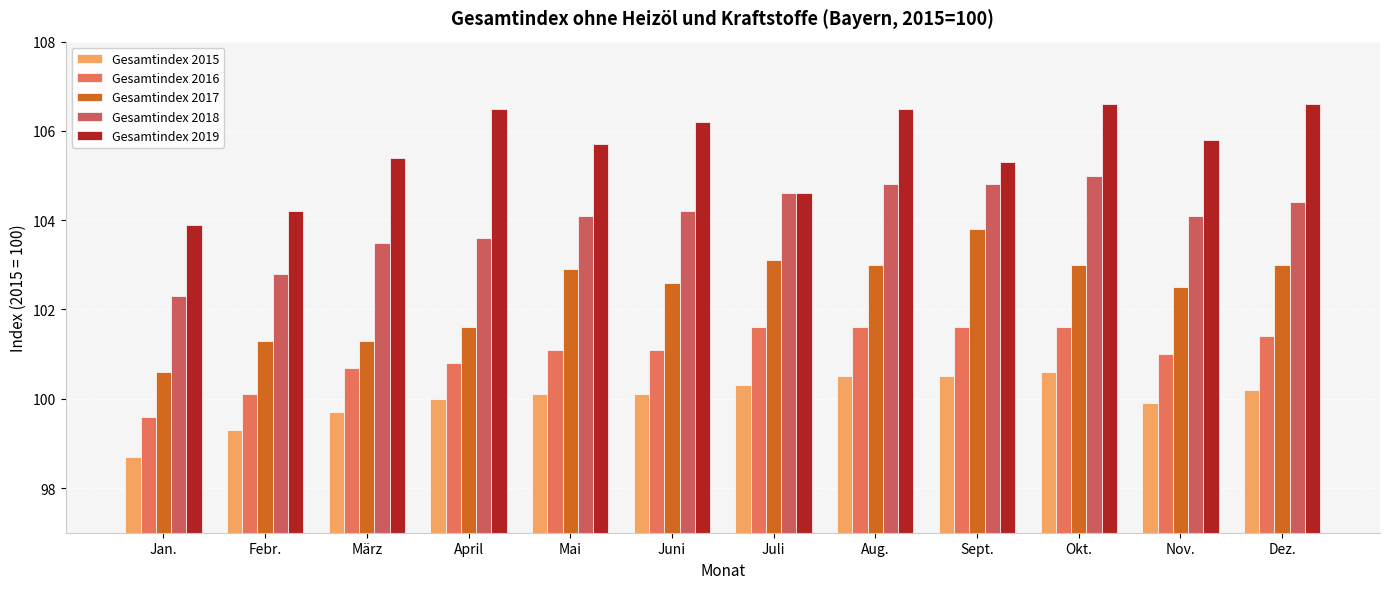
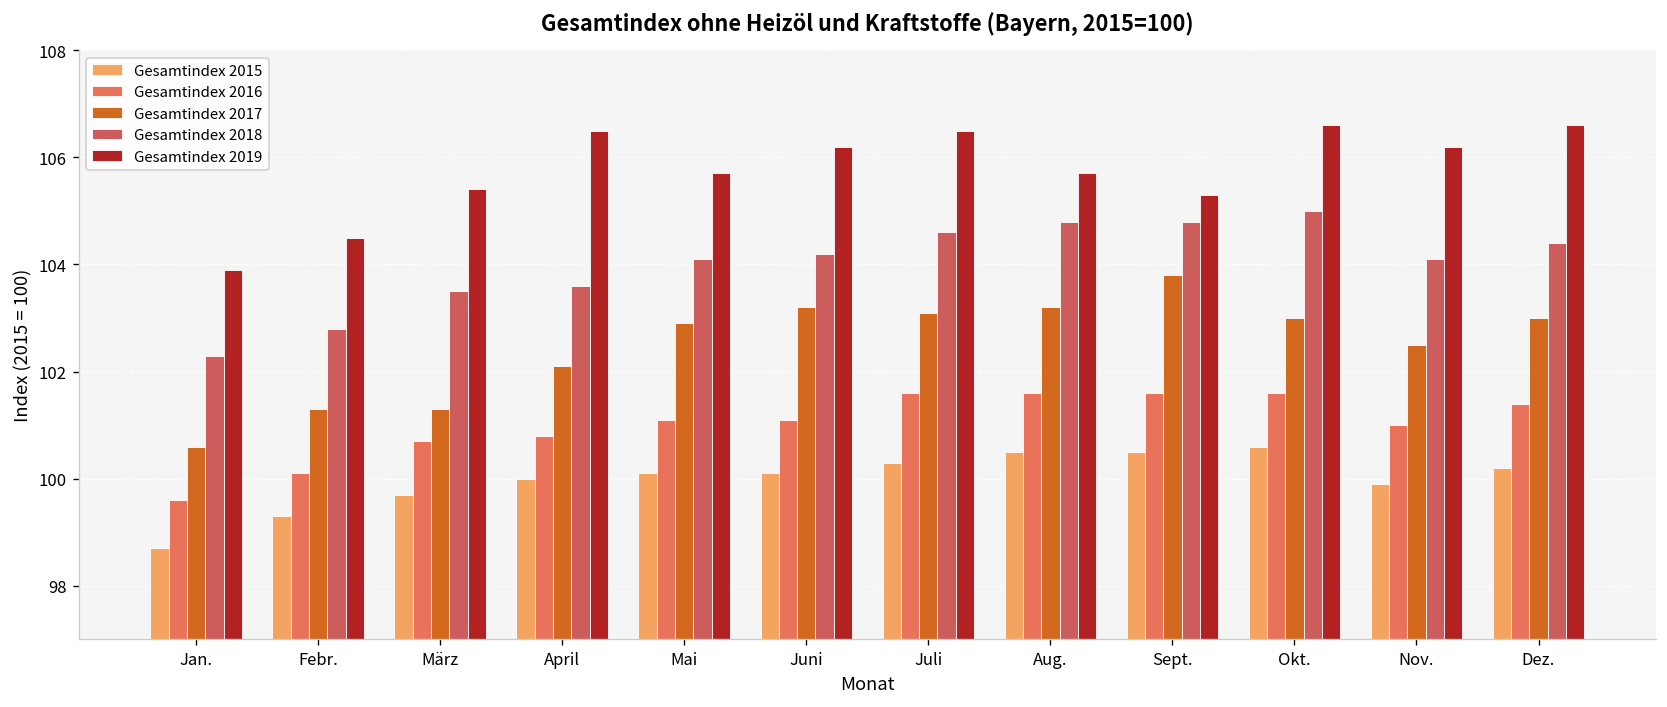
Gesamtindex 2019, Febr.: 104.2 -> 104.5
Gesamtindex 2017, April: 101.6 -> 102.1
Gesamtindex 2017, Juni: 102.6 -> 103.2
Gesamtindex 2019, Juli: 104.6 -> 106.5
Gesamtindex 2017, Aug.: 103.0 -> 103.2
Gesamtindex 2019, Aug.: 106.5 -> 105.7
Gesamtindex 2019, Nov.: 105.8 -> 106.2
